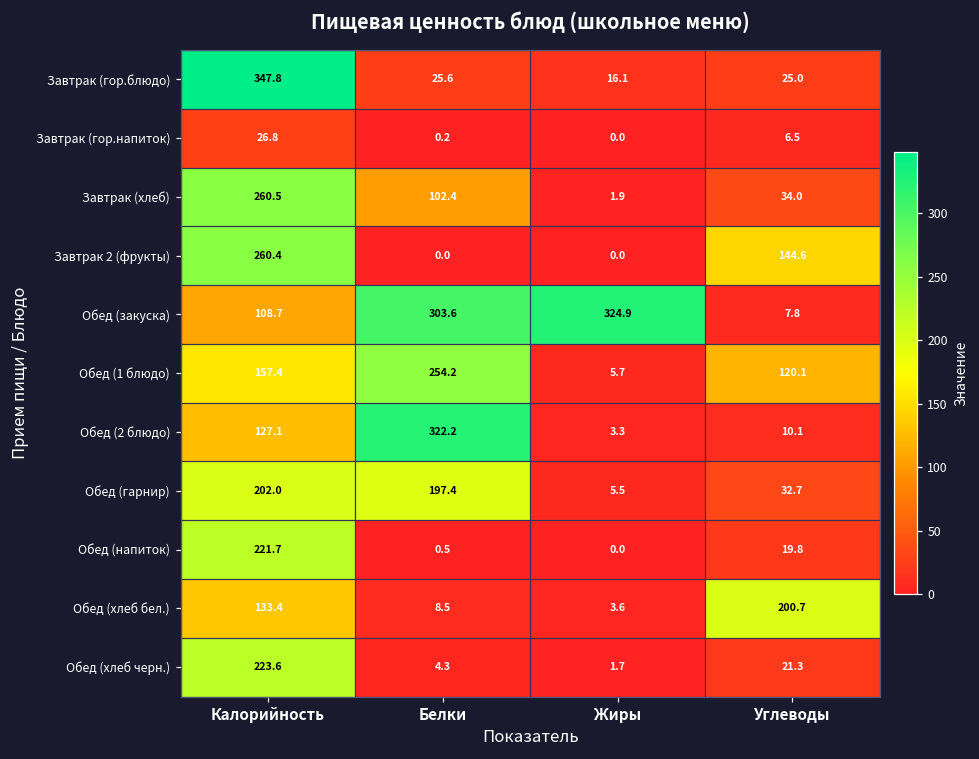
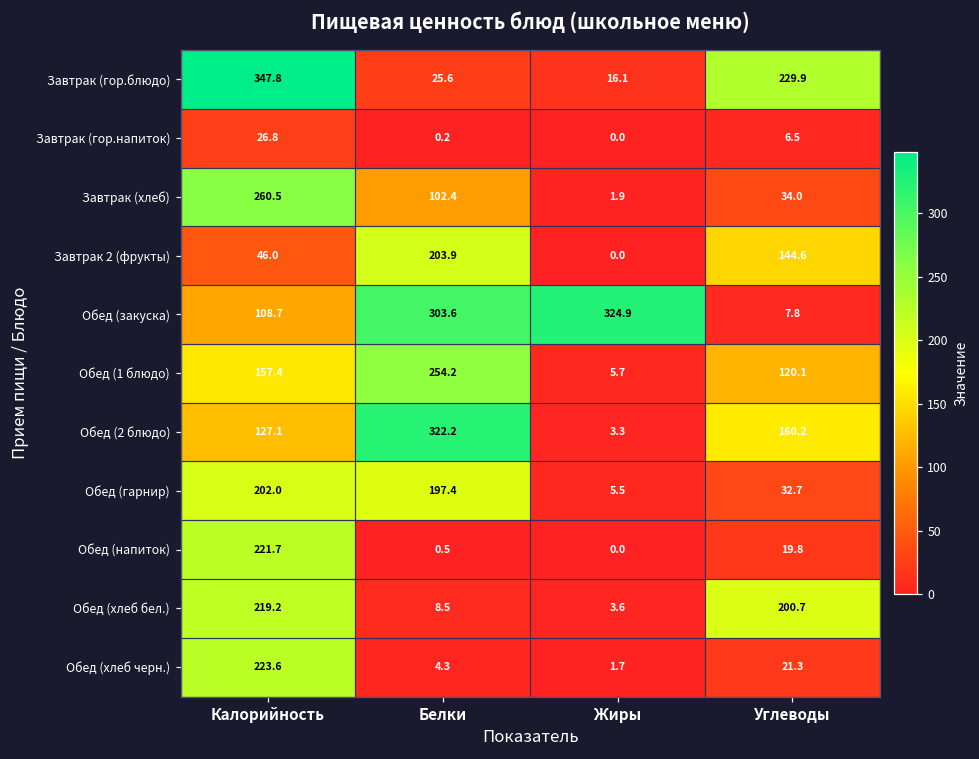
Завтрак (гор.блюдо), Углеводы: 25.0 -> 229.9
Завтрак 2 (фрукты), Калорийность: 260.4 -> 46.0
Завтрак 2 (фрукты), Белки: 0.0 -> 203.9
Обед (2 блюдо), Углеводы: 10.1 -> 160.2
Обед (хлеб бел.), Калорийность: 133.4 -> 219.2
